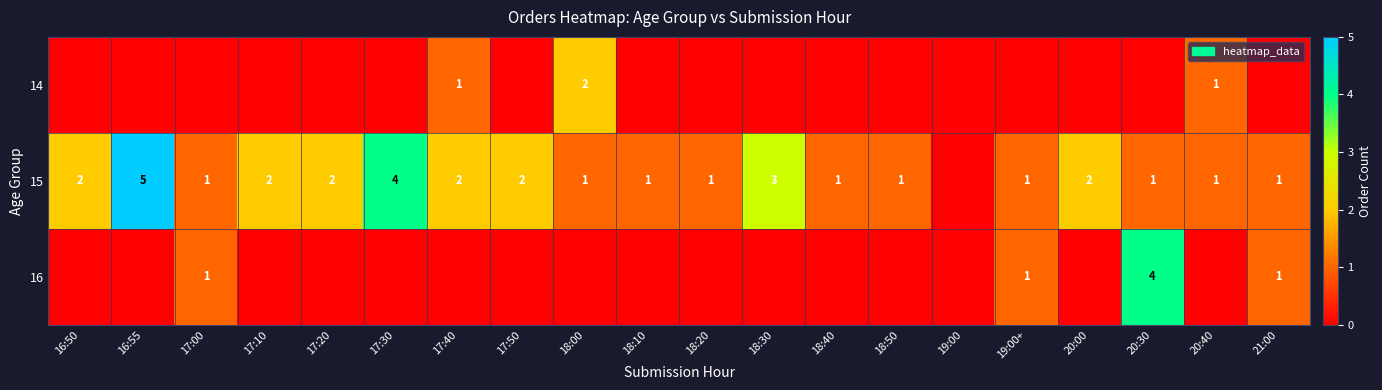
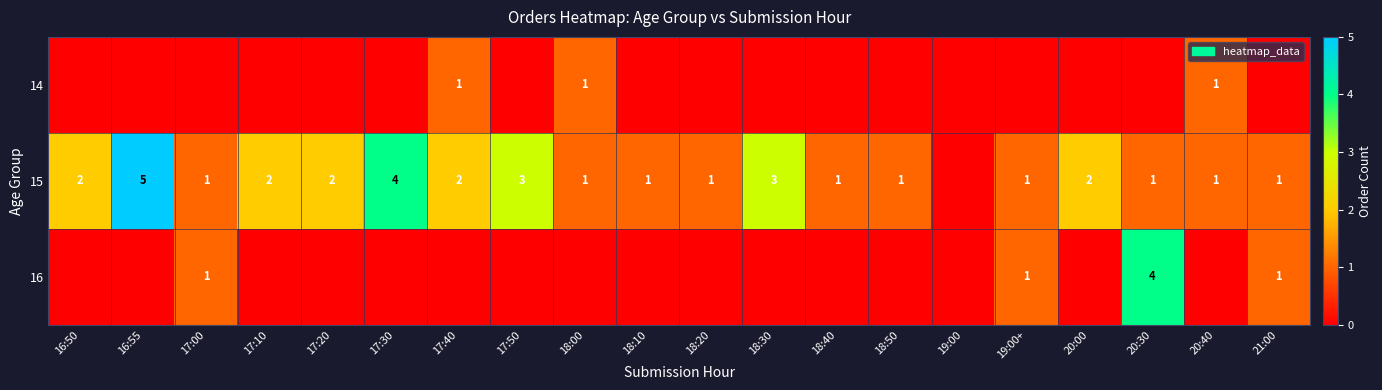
14, 18:00: 2 -> 1
15, 17:50: 2 -> 3
